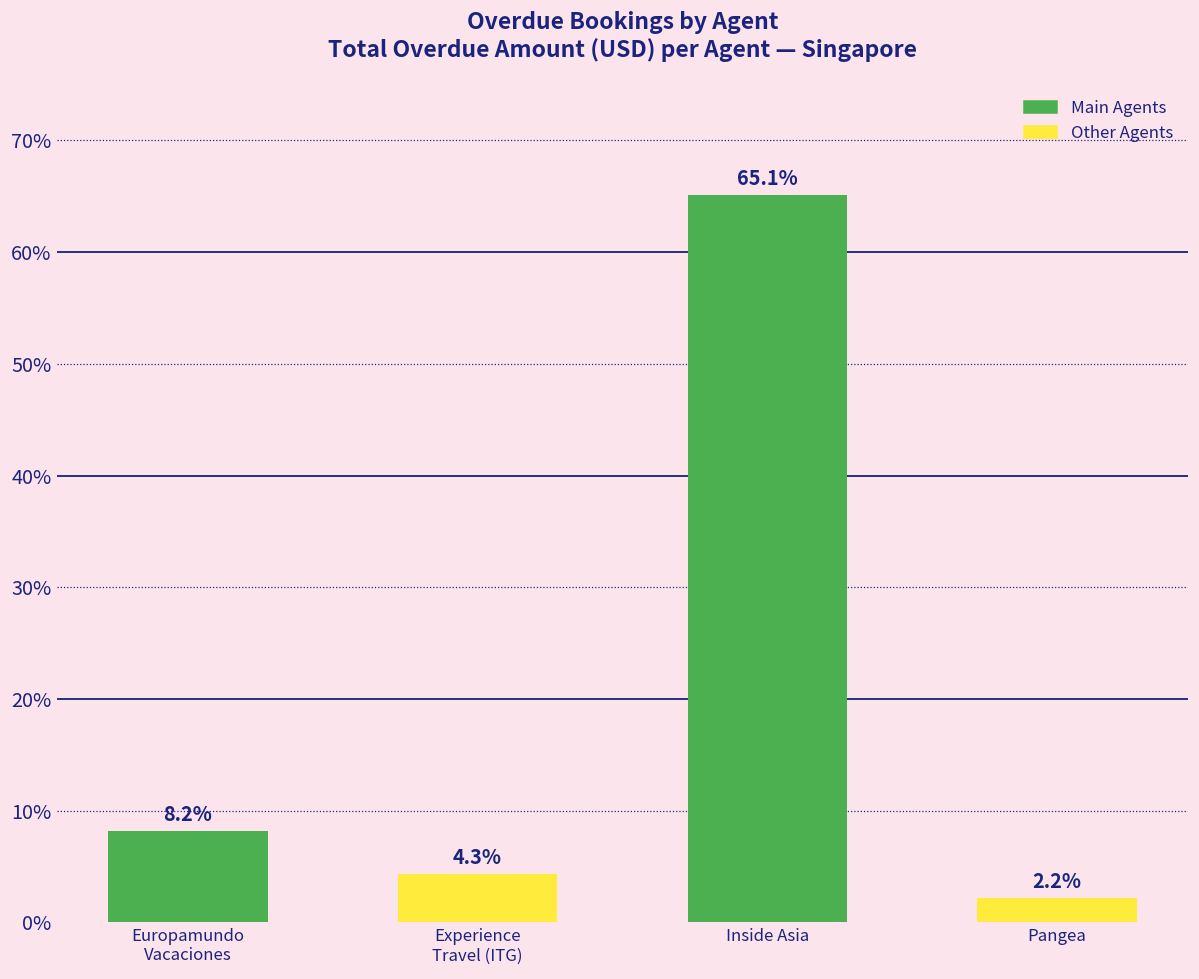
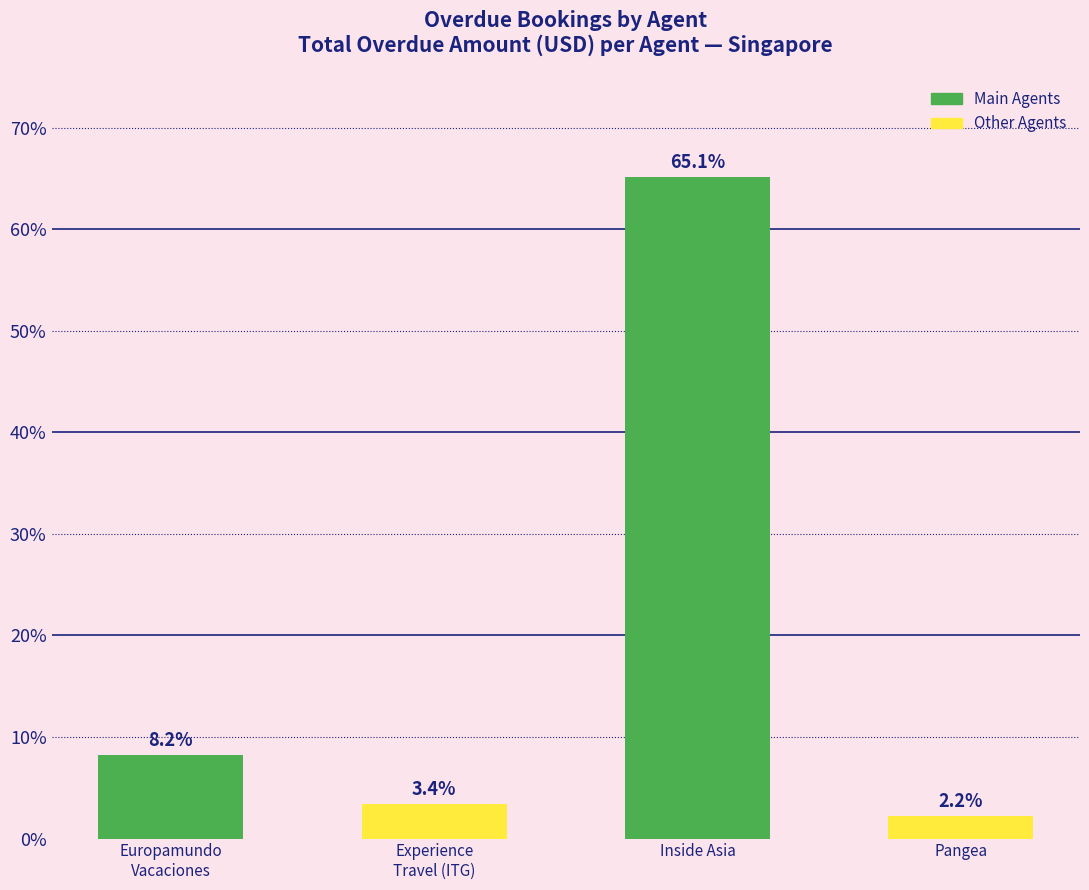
Experience Travel (ITG): 4.3% -> 3.4%
